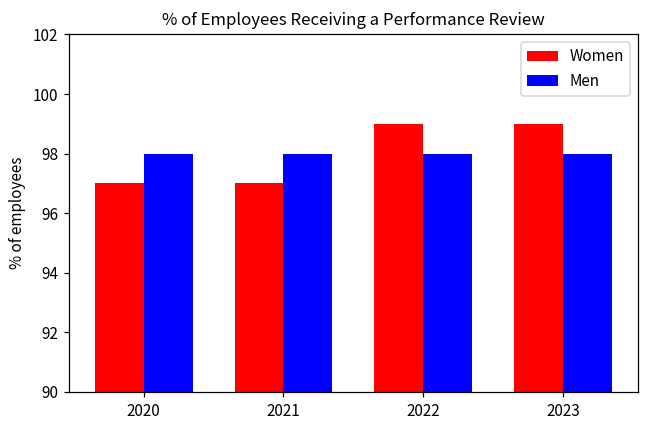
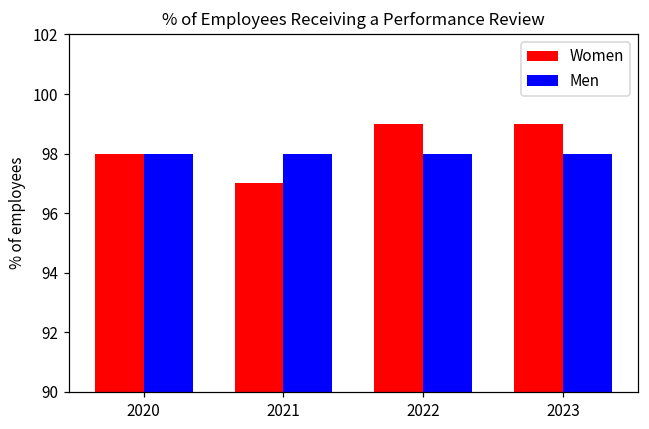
Women, 2020: 97 -> 98
